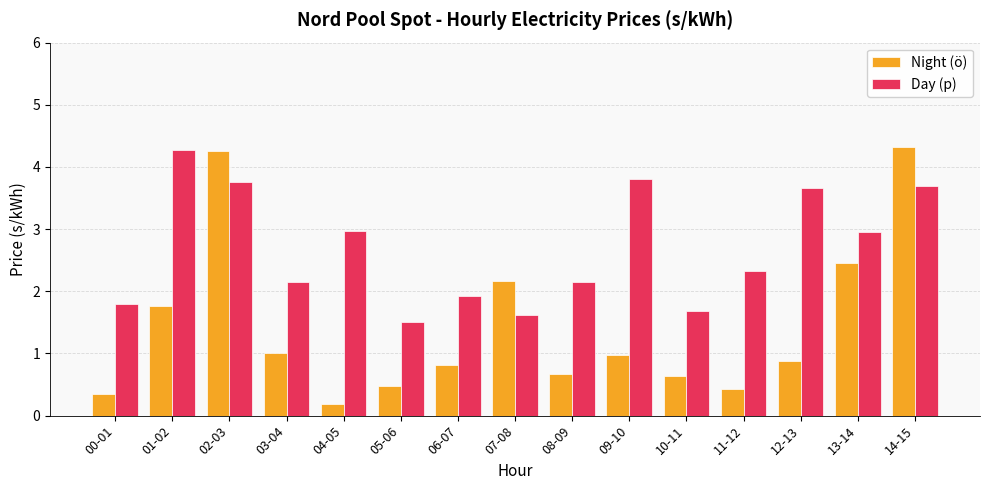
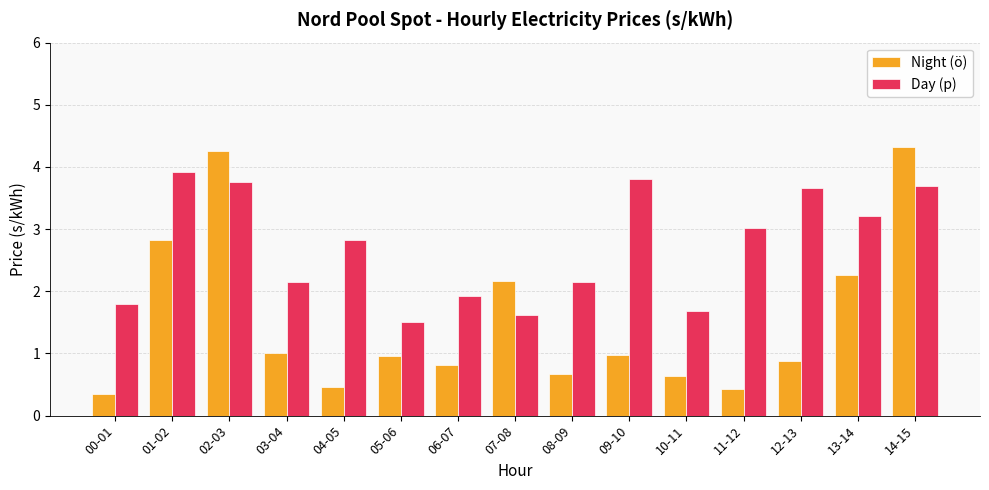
Night (ö), 01-02: 1.8 -> 2.8
Day (p), 01-02: 4.3 -> 3.9
Night (ö), 04-05: 0.2 -> 0.5
Day (p), 04-05: 3.0 -> 2.8
Night (ö), 05-06: 0.5 -> 1.0
Day (p), 11-12: 2.3 -> 3.0
Night (ö), 13-14: 2.5 -> 2.3
Day (p), 13-14: 3.0 -> 3.2
